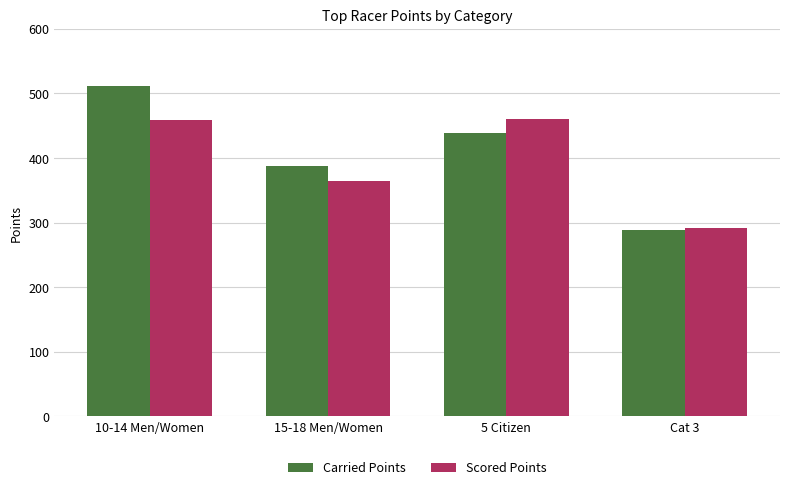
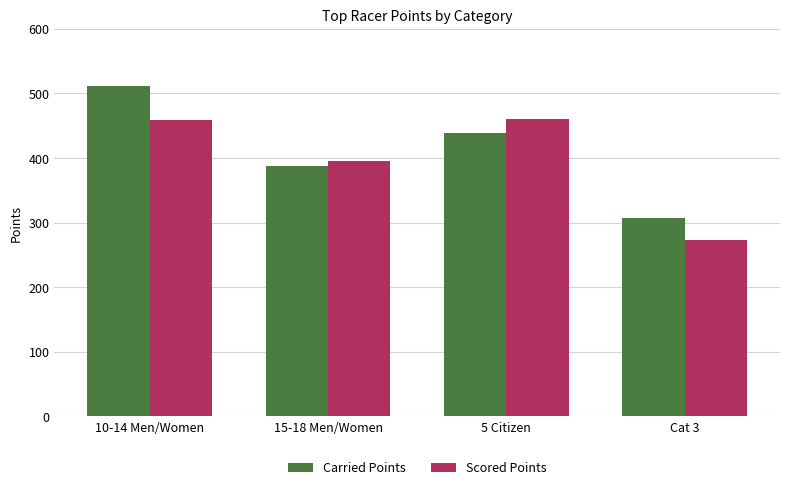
Scored Points, 15-18 Men/Women: 360 -> 400
Carried Points, Cat 3: 290 -> 310
Scored Points, Cat 3: 290 -> 270
